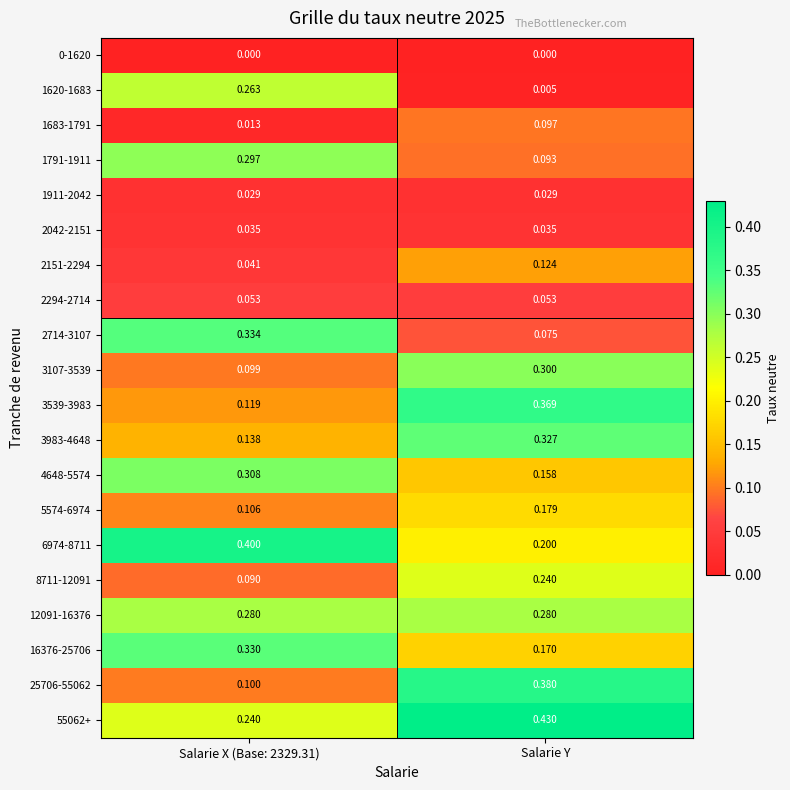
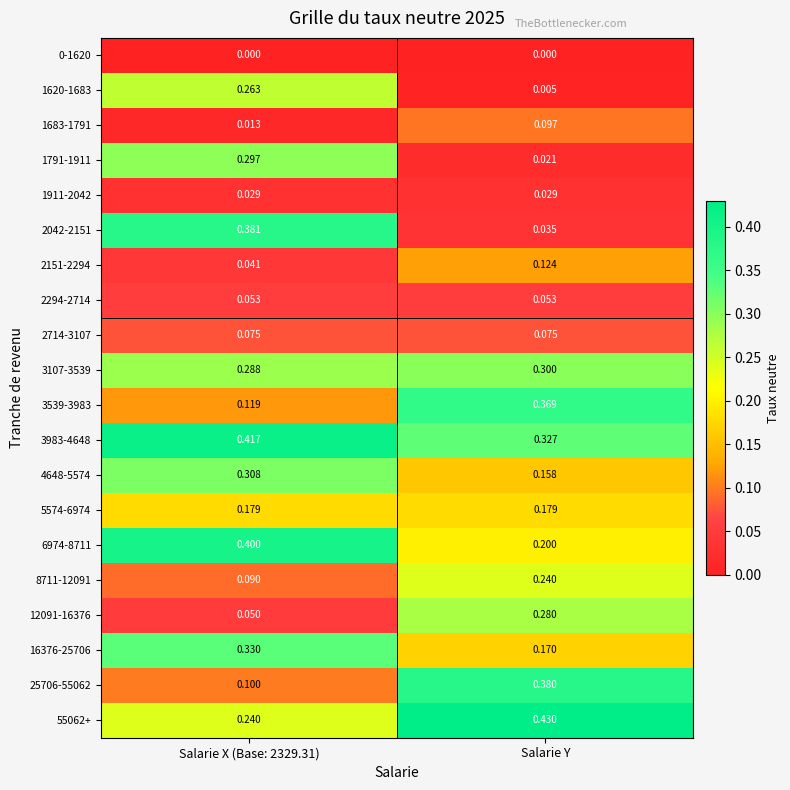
1791-1911, Salarie Y: 0.093 -> 0.021
2042-2151, Salarie X (Base: 2329.31): 0.035 -> 0.381
2714-3107, Salarie X (Base: 2329.31): 0.334 -> 0.075
3107-3539, Salarie X (Base: 2329.31): 0.099 -> 0.288
3983-4648, Salarie X (Base: 2329.31): 0.138 -> 0.417
5574-6974, Salarie X (Base: 2329.31): 0.106 -> 0.179
12091-16376, Salarie X (Base: 2329.31): 0.280 -> 0.050
